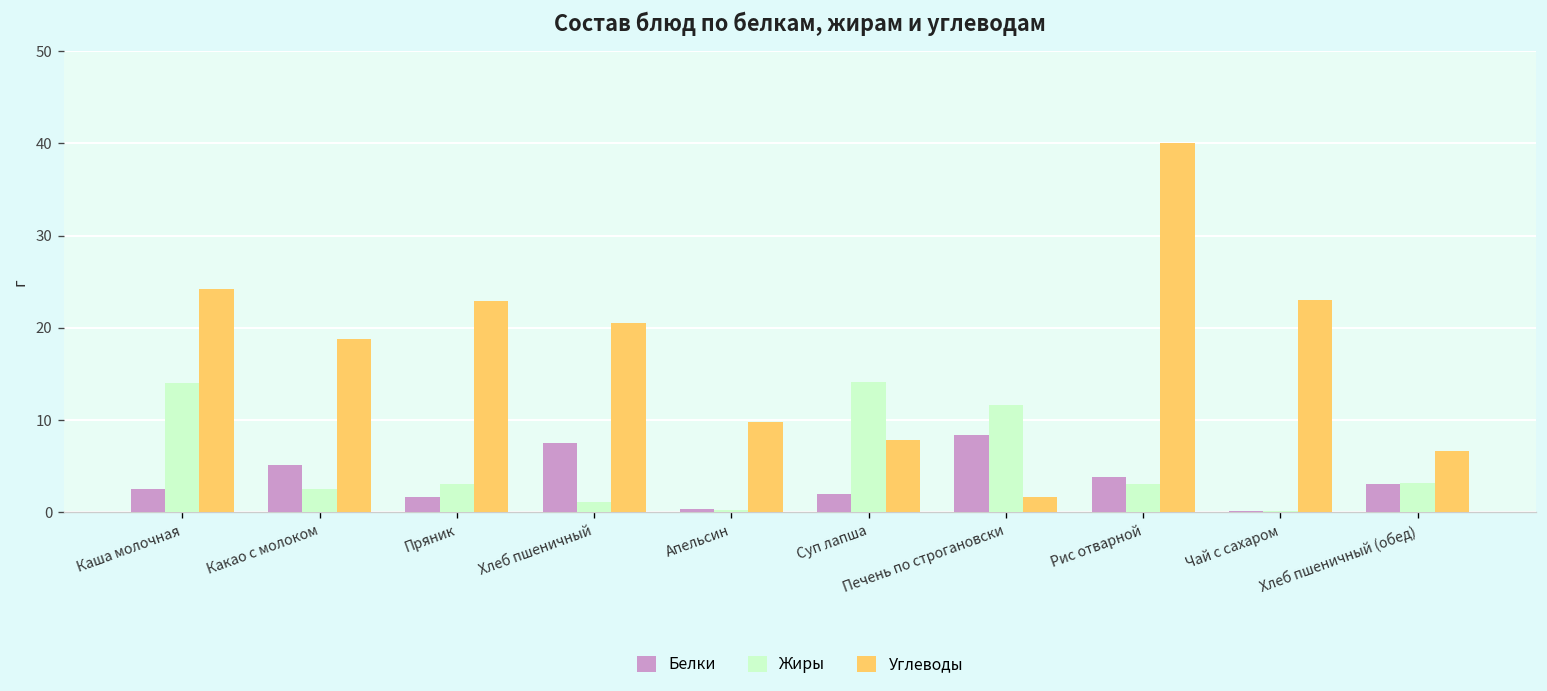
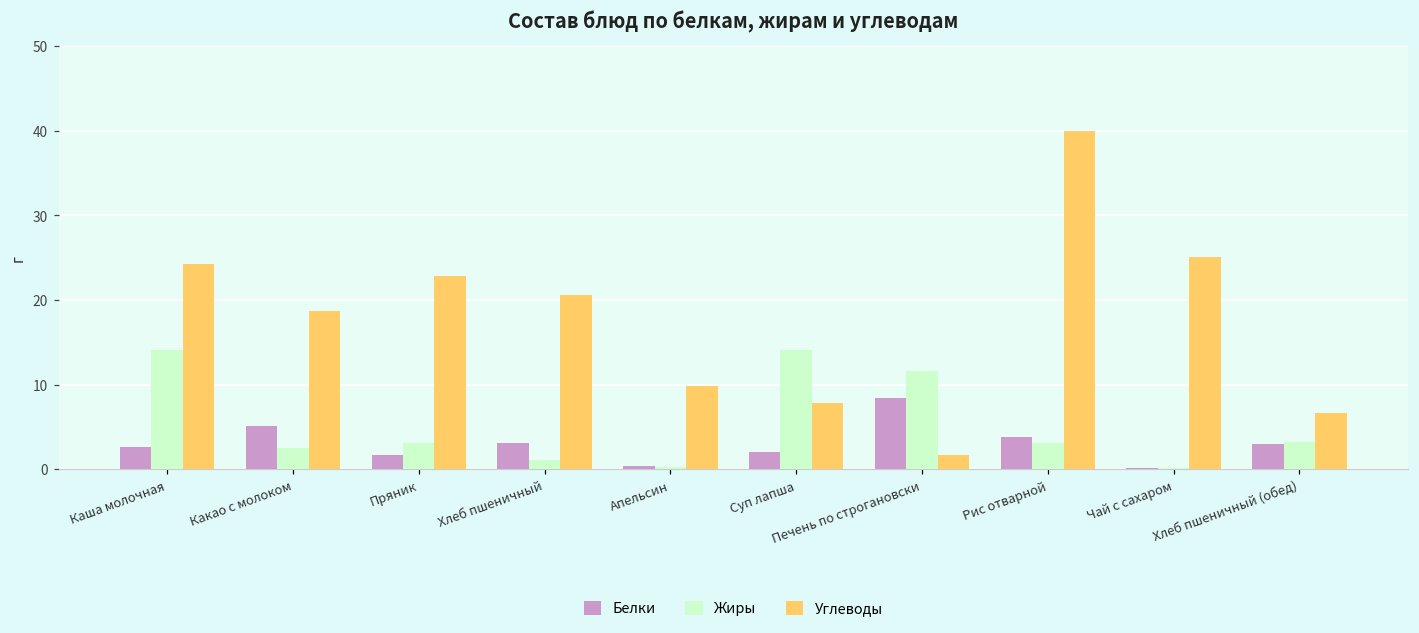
Белки, Хлеб пшеничный: 7 -> 3
Углеводы, Чай с сахаром: 23 -> 25
